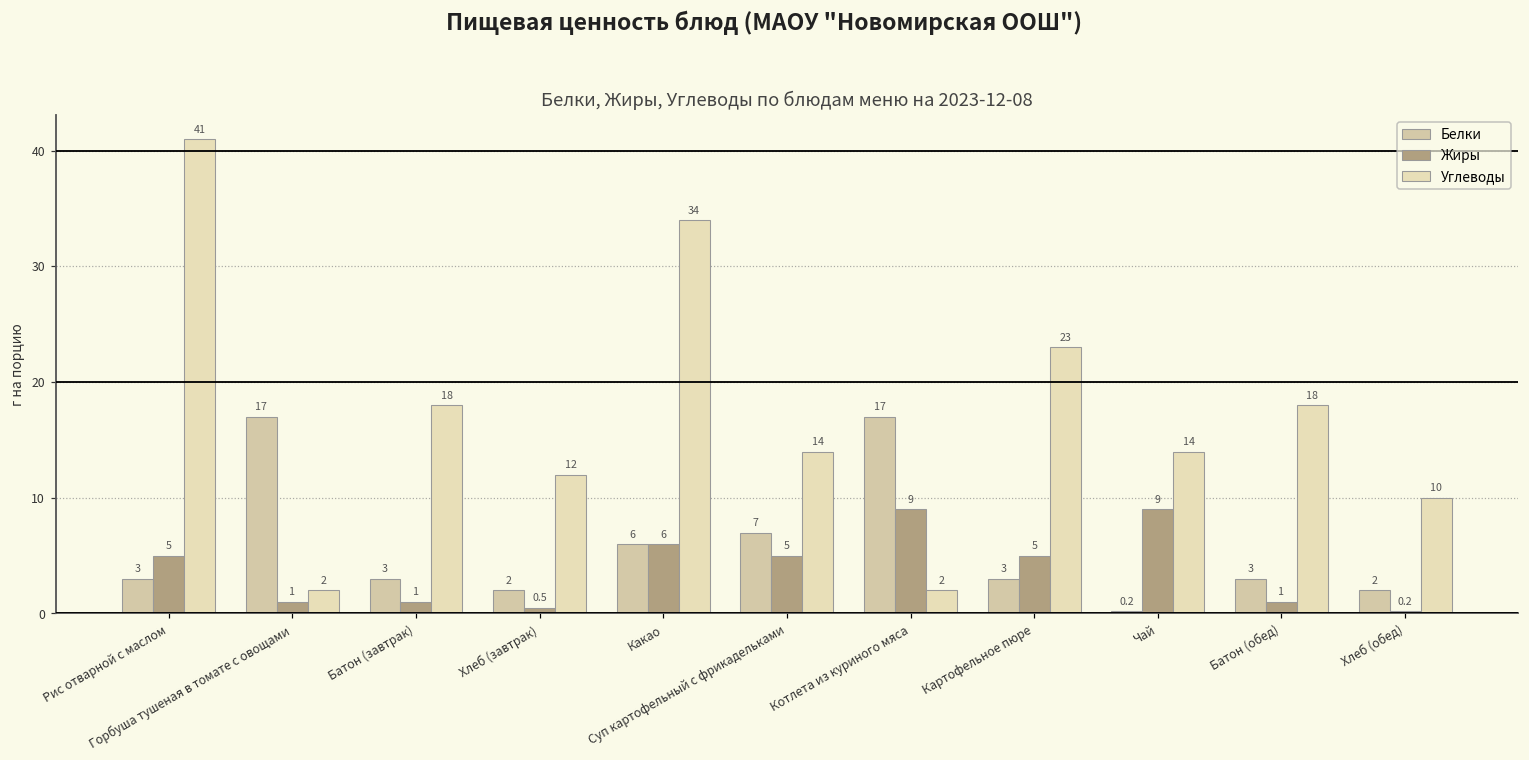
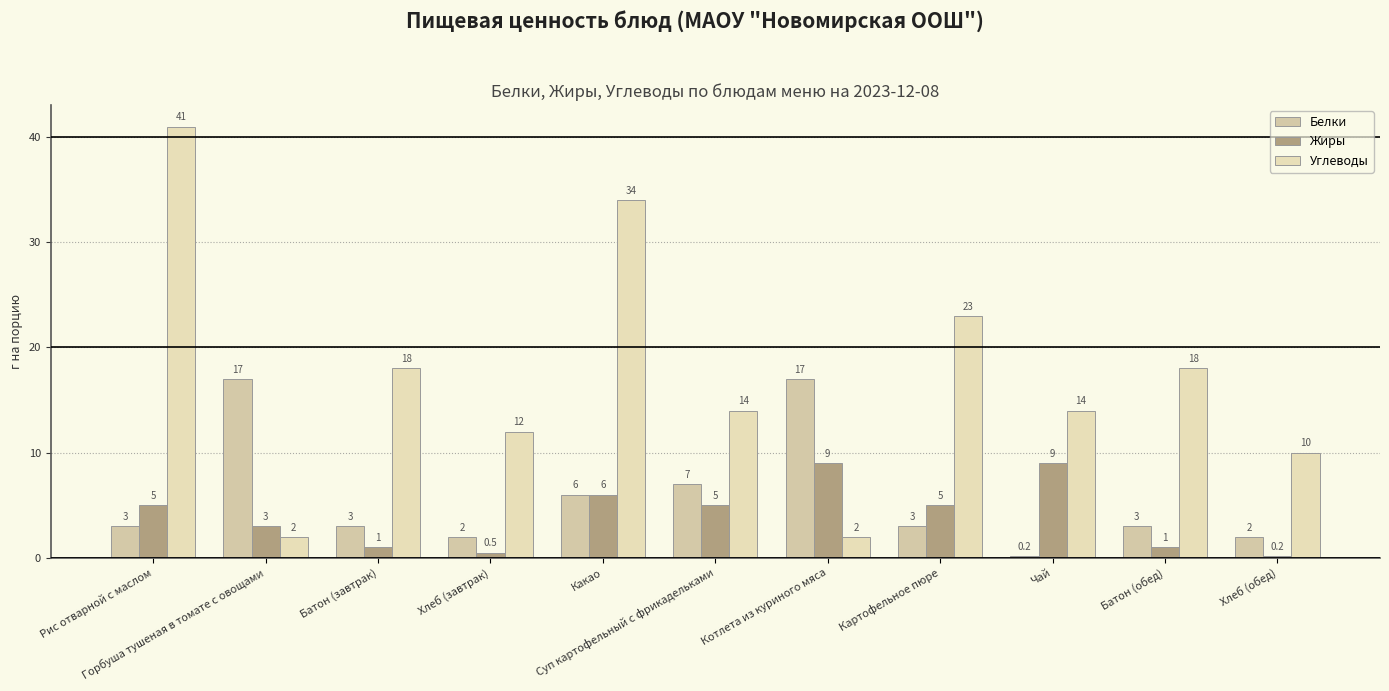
Жиры, Горбуша тушеная в томате с овощами: 1 -> 3
